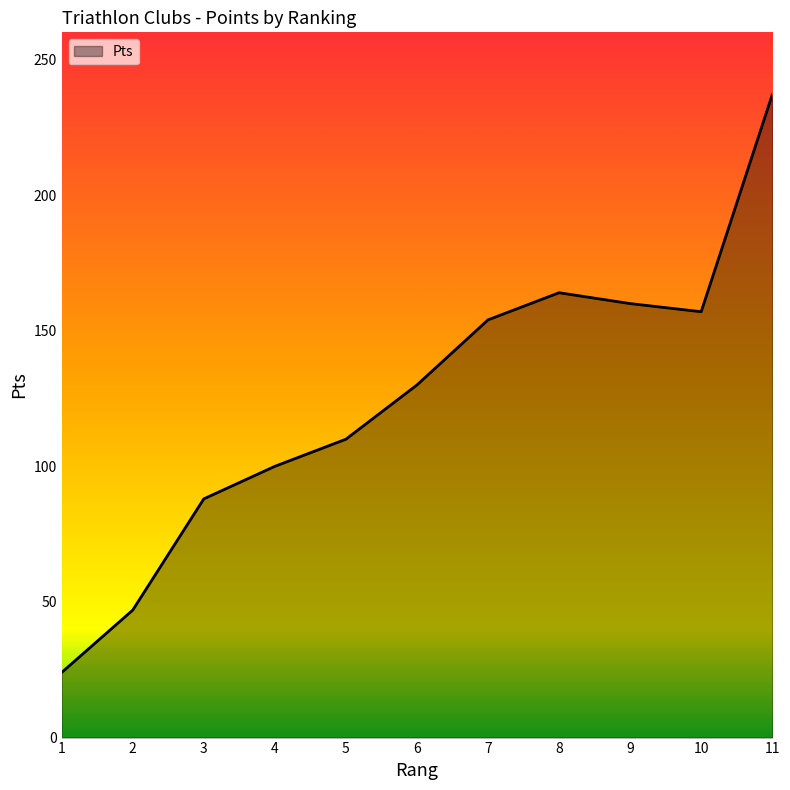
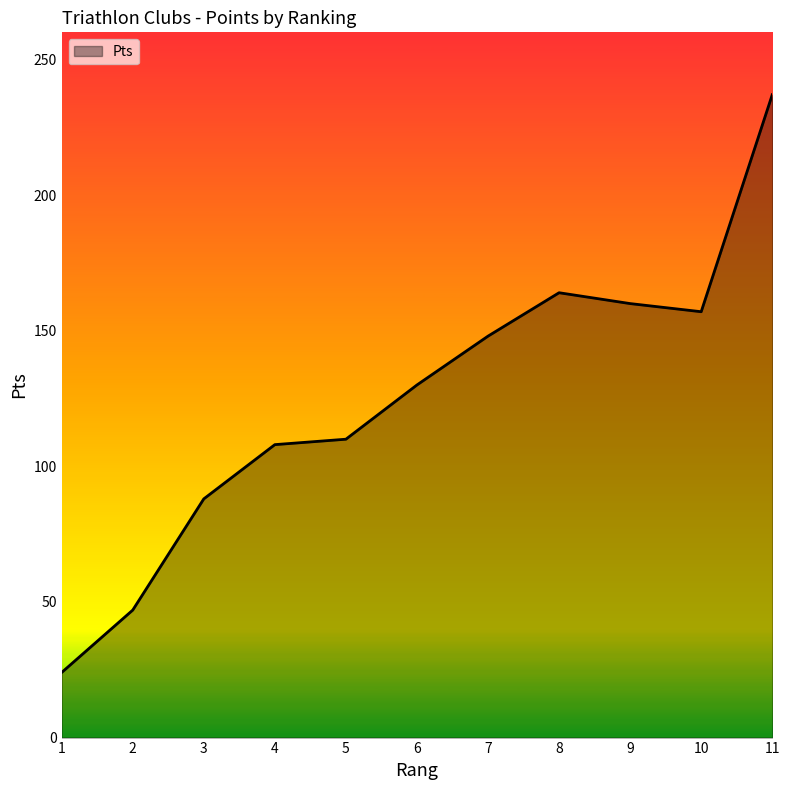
4: 100 -> 108
7: 154 -> 148
